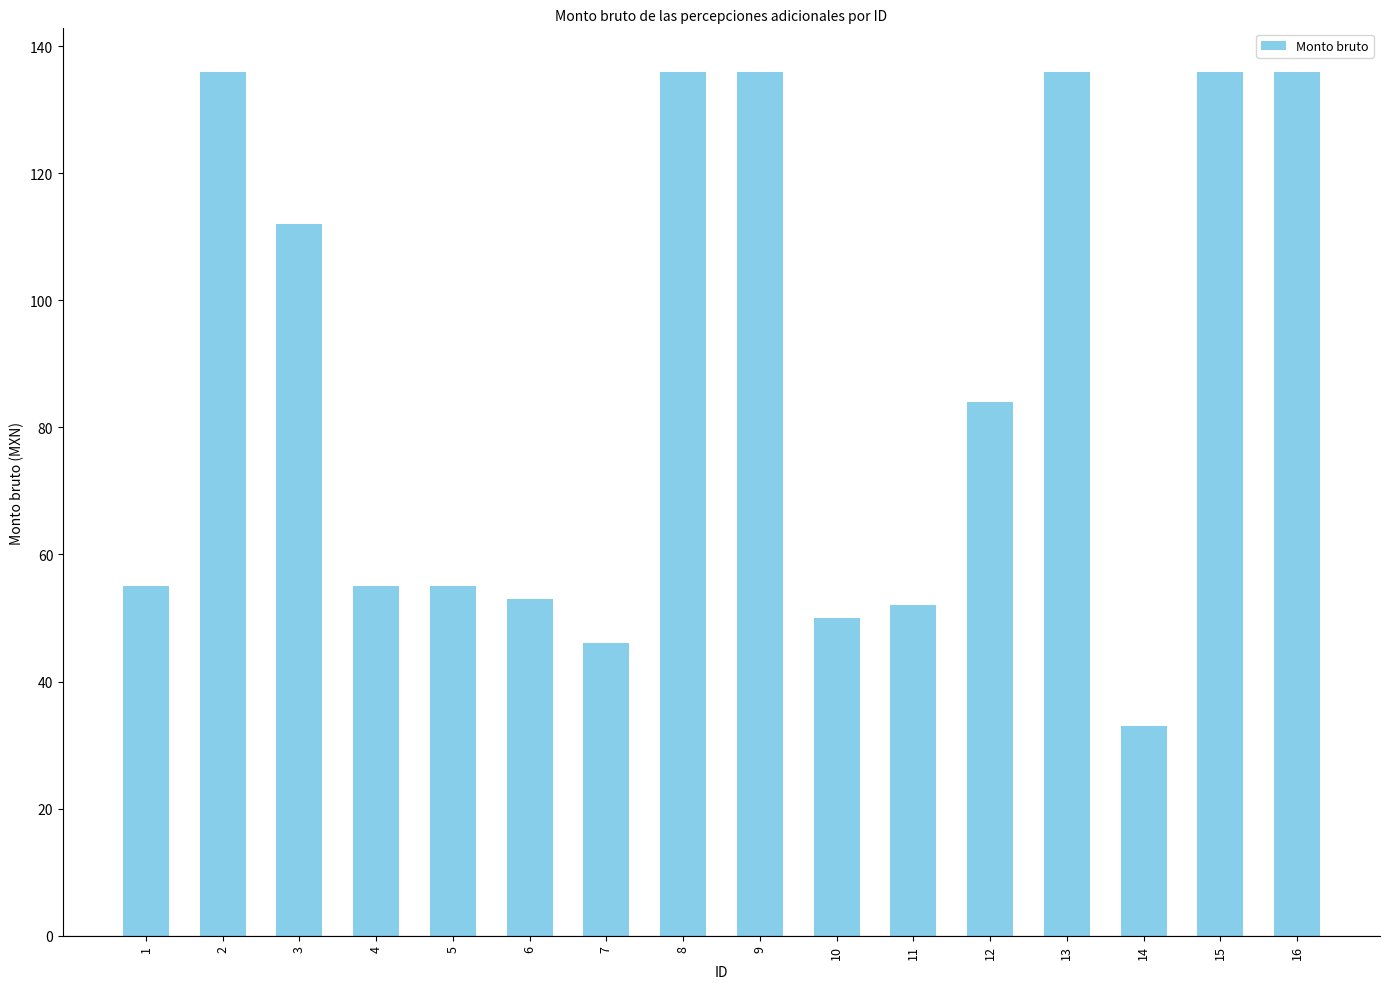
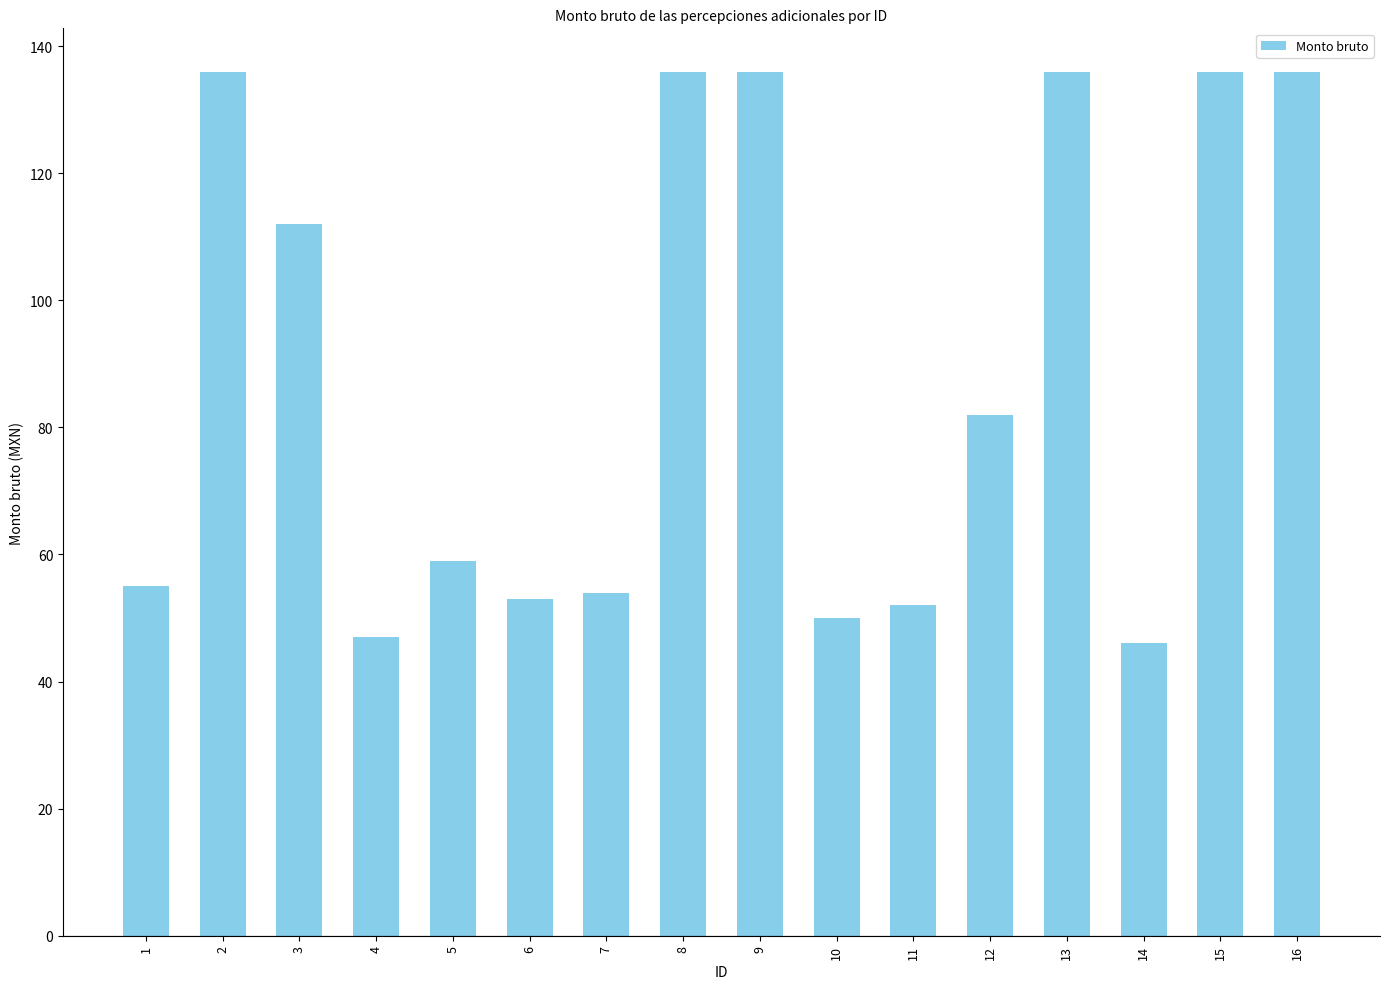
4: 55 -> 47
5: 55 -> 59
7: 46 -> 54
12: 84 -> 82
14: 33 -> 46
